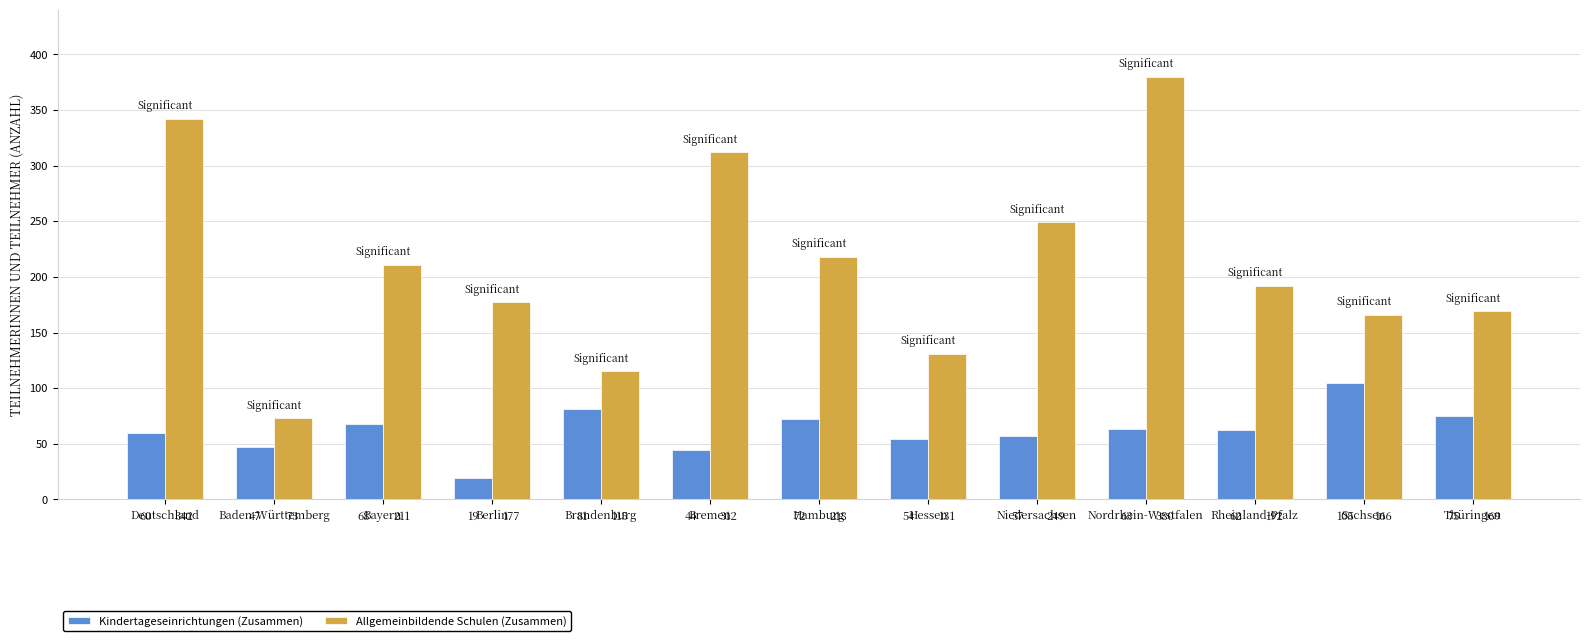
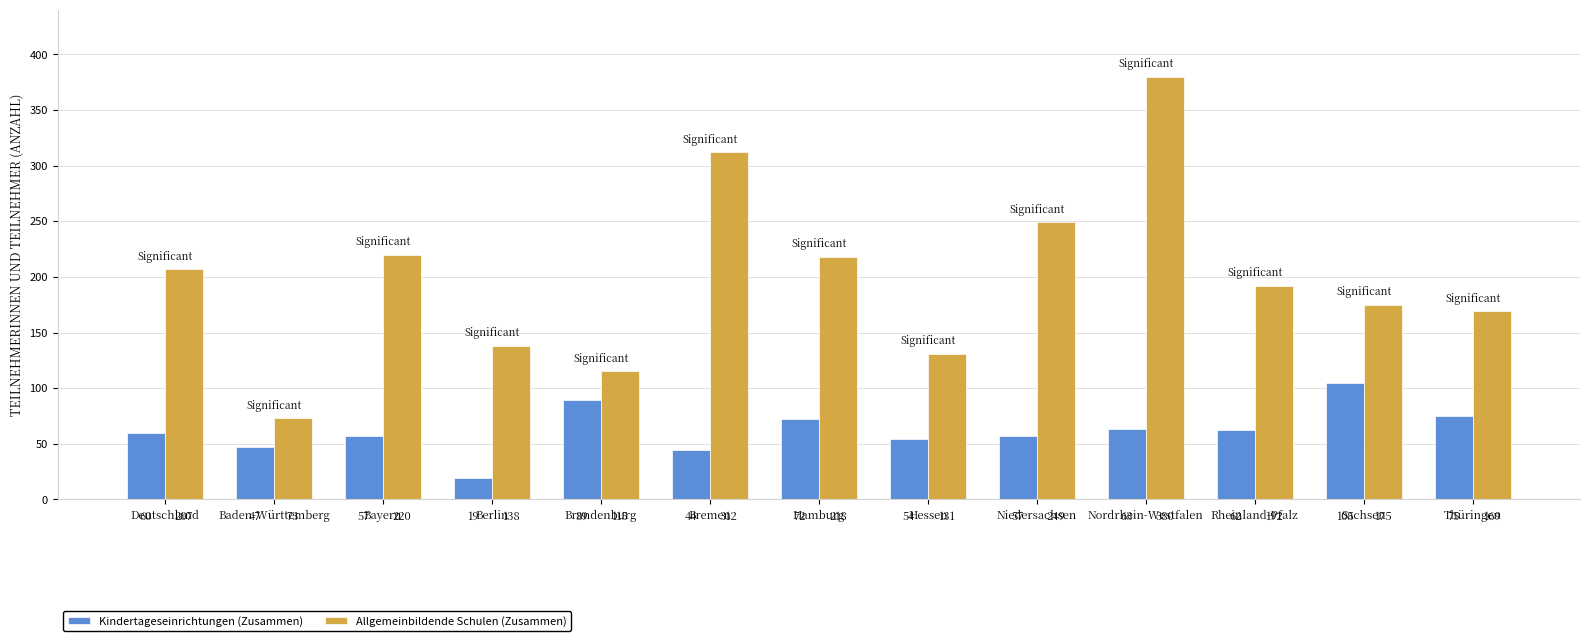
Allgemeinbildende Schulen (Zusammen), Deutschland: 342 -> 207
Kindertageseinrichtungen (Zusammen), Bayern: 68 -> 57
Allgemeinbildende Schulen (Zusammen), Bayern: 211 -> 220
Allgemeinbildende Schulen (Zusammen), Berlin: 177 -> 138
Kindertageseinrichtungen (Zusammen), Brandenburg: 81 -> 89
Allgemeinbildende Schulen (Zusammen), Sachsen: 166 -> 175
